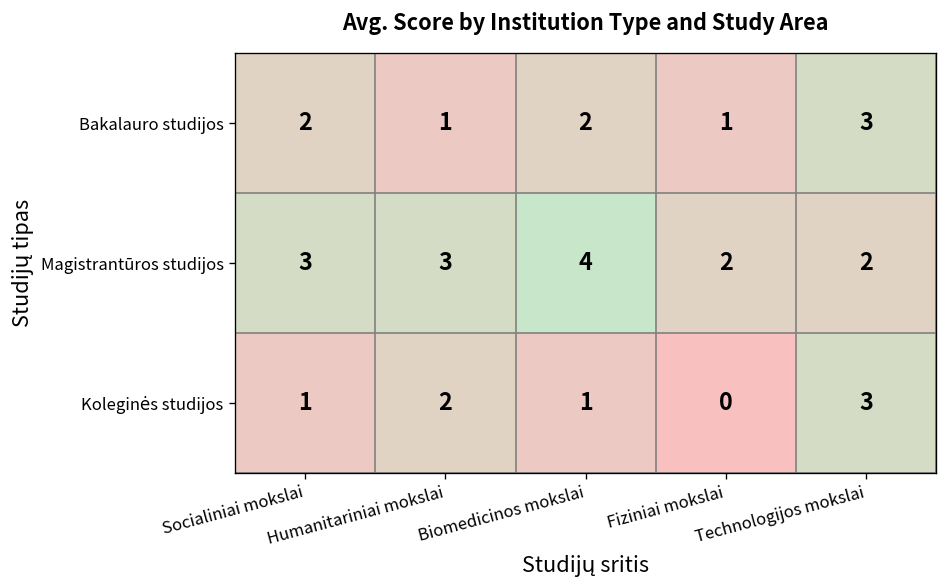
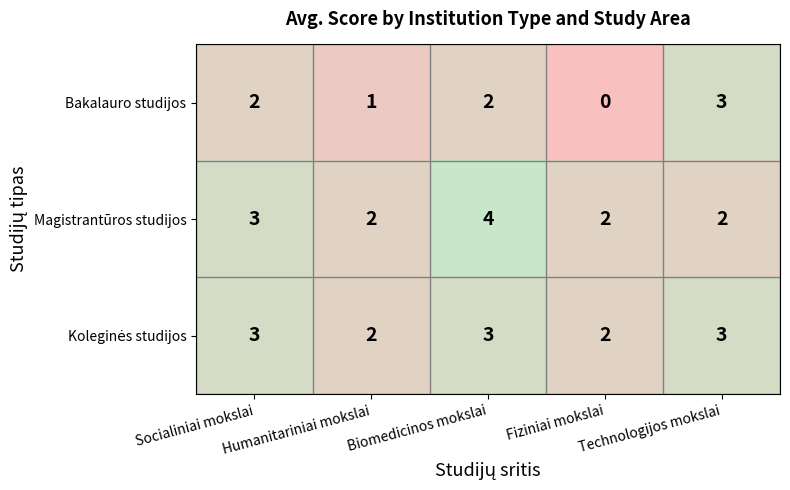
Bakalauro studijos, Fiziniai mokslai: 1 -> 0
Magistrantūros studijos, Humanitariniai mokslai: 3 -> 2
Koleginės studijos, Socialiniai mokslai: 1 -> 3
Koleginės studijos, Biomedicinos mokslai: 1 -> 3
Koleginės studijos, Fiziniai mokslai: 0 -> 2
